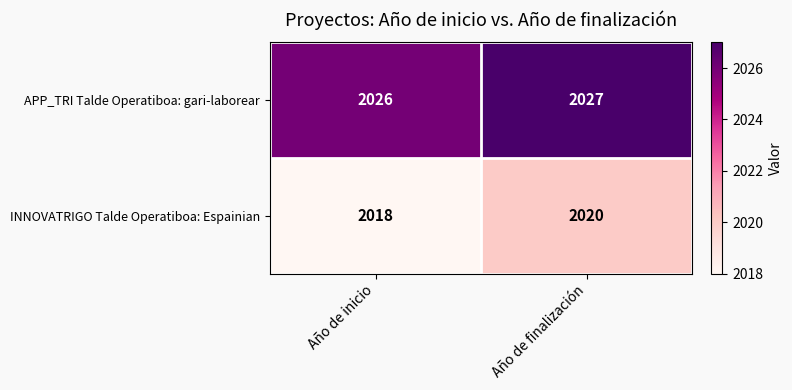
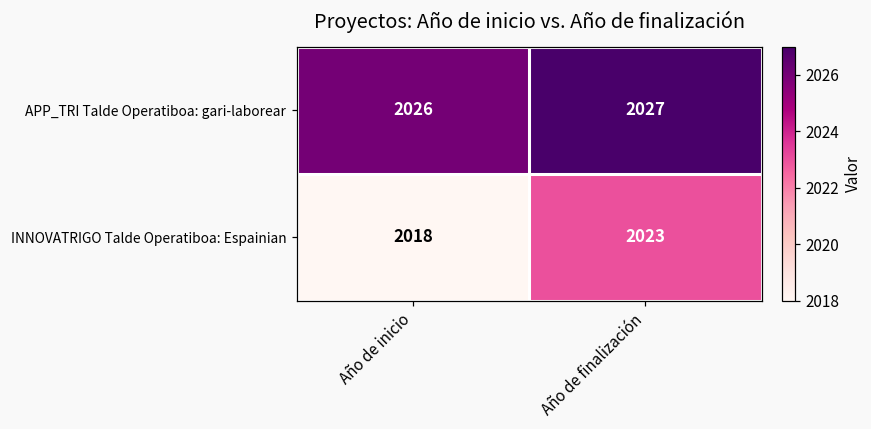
INNOVATRIGO Talde Operatiboa: Espainian, Año de finalización: 2020 -> 2023
